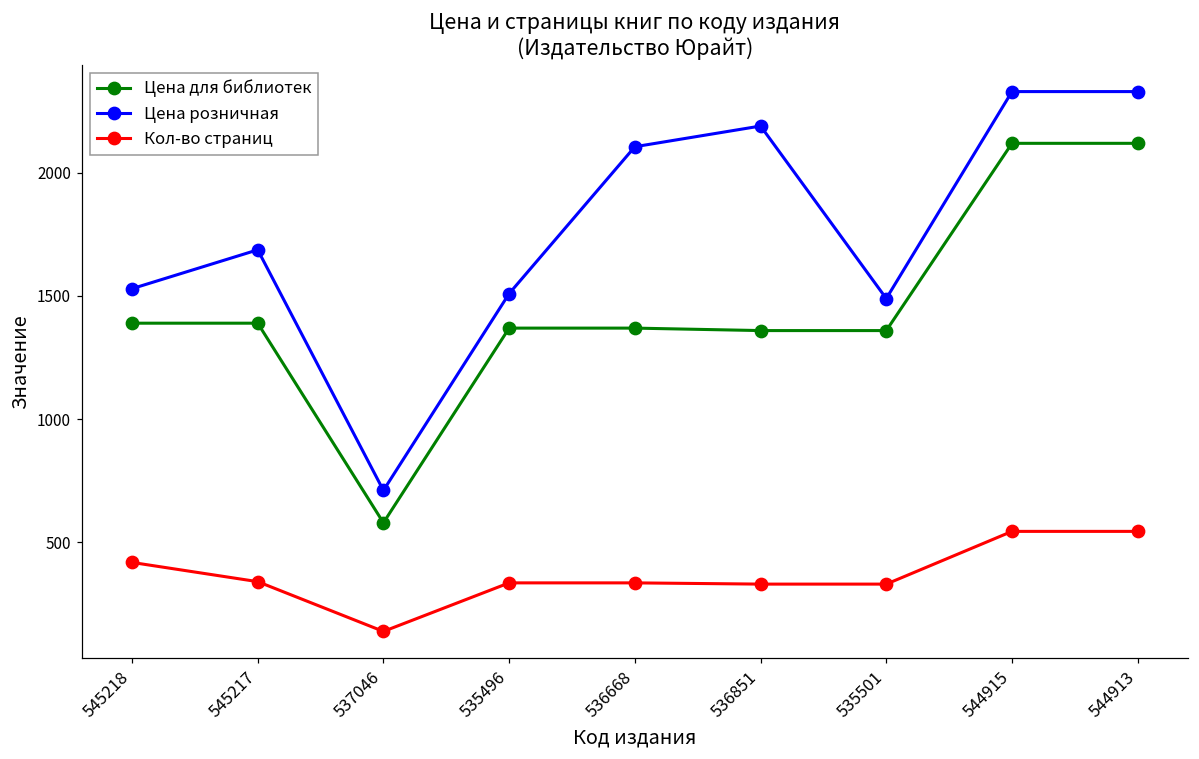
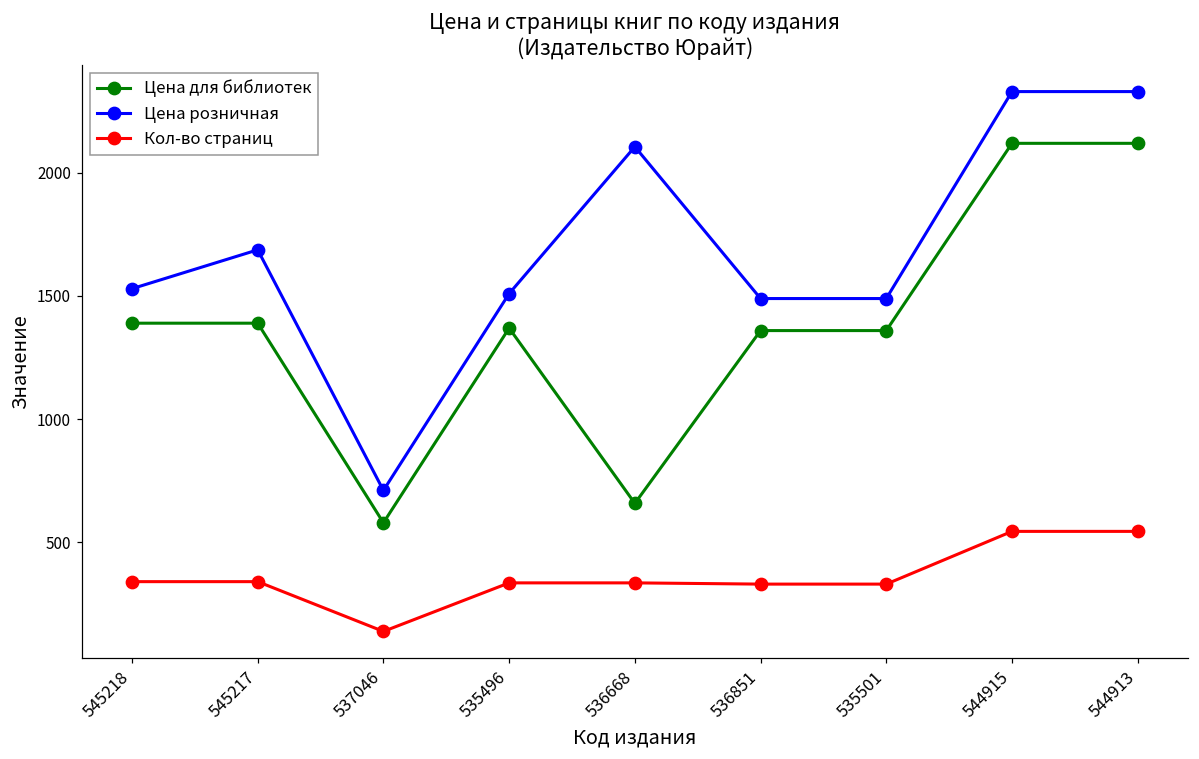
Кол-во страниц, 545218: 420 -> 340
Цена для библиотек, 536668: 1370 -> 660
Цена розничная, 536851: 2190 -> 1490
